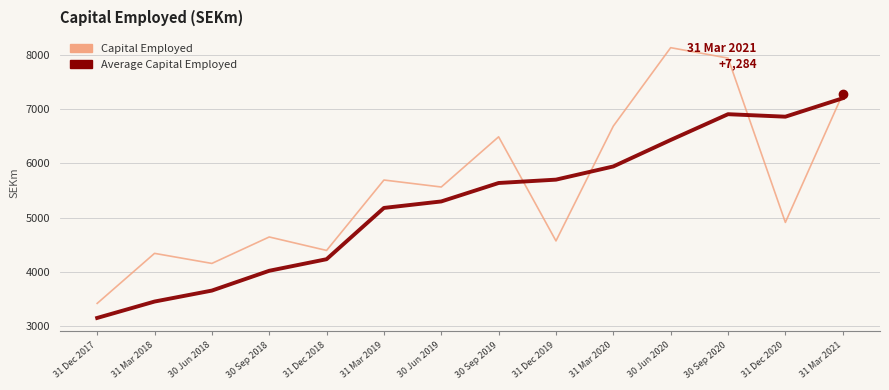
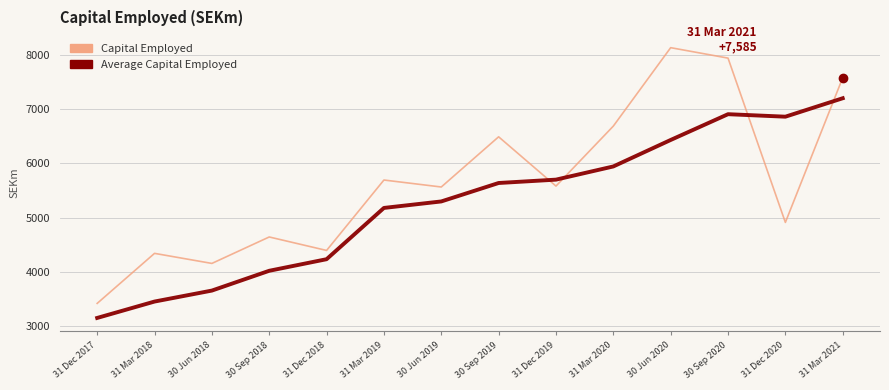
Capital Employed, 31 Dec 2019: 4600 -> 5600
Capital Employed, 31 Mar 2021: +7,284 -> +7,585
